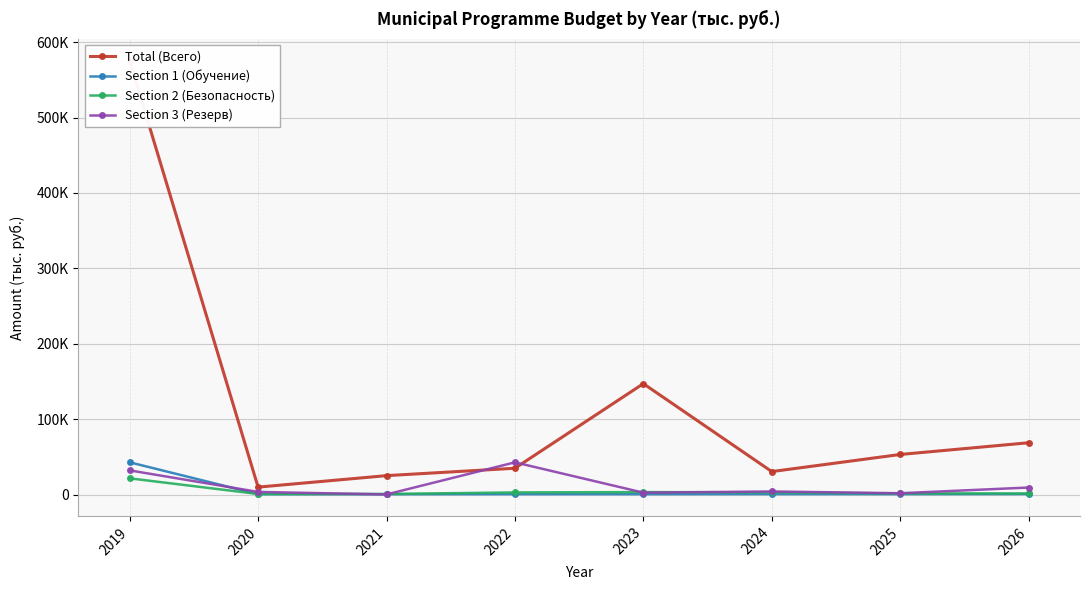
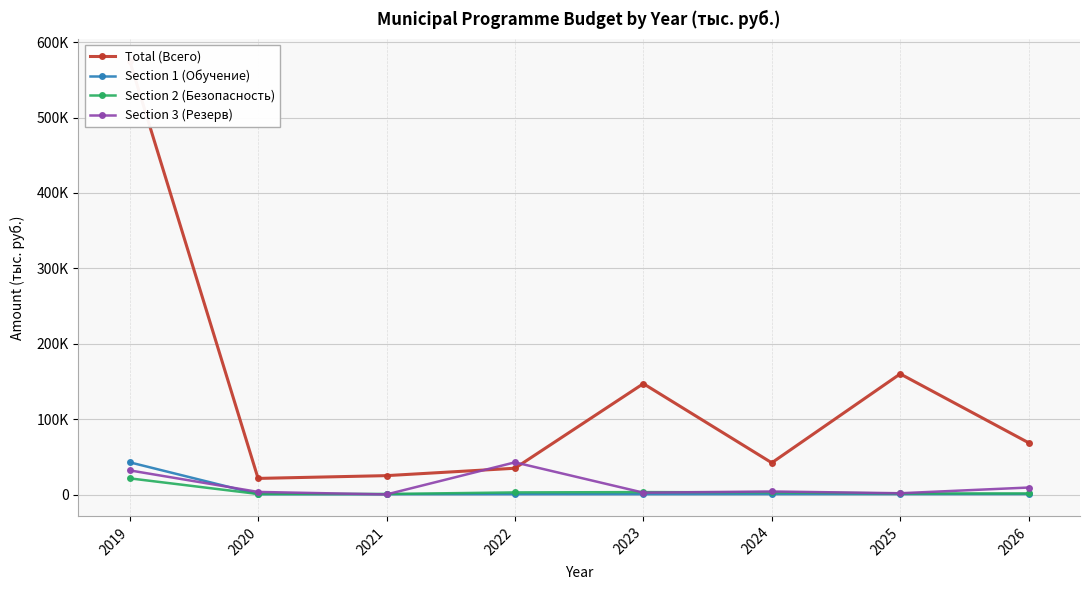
Total (Всего), 2020: 10000 -> 20000
Total (Всего), 2024: 30000 -> 40000
Total (Всего), 2025: 50000 -> 160000
